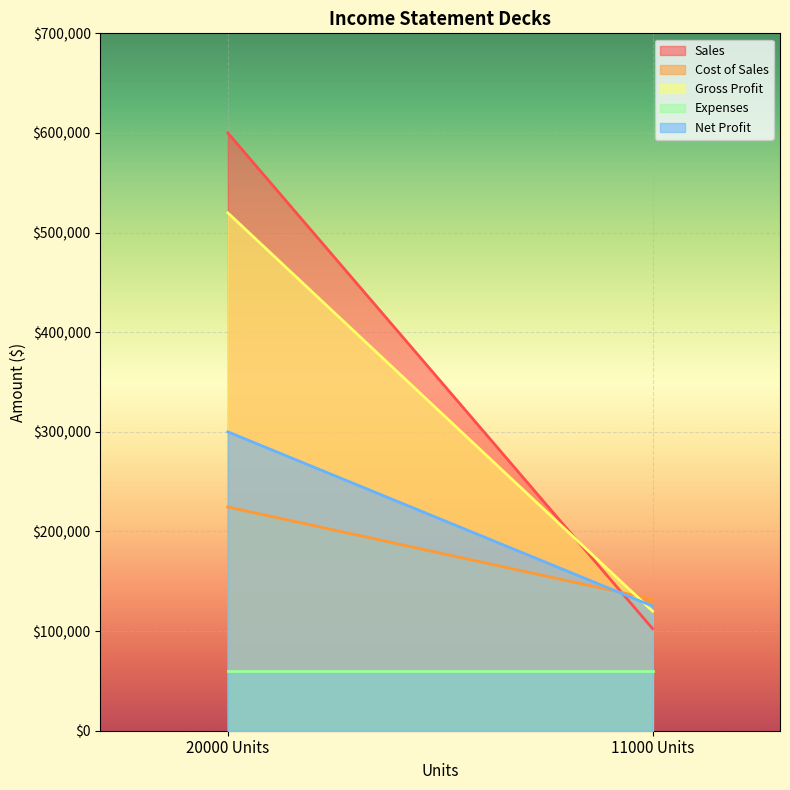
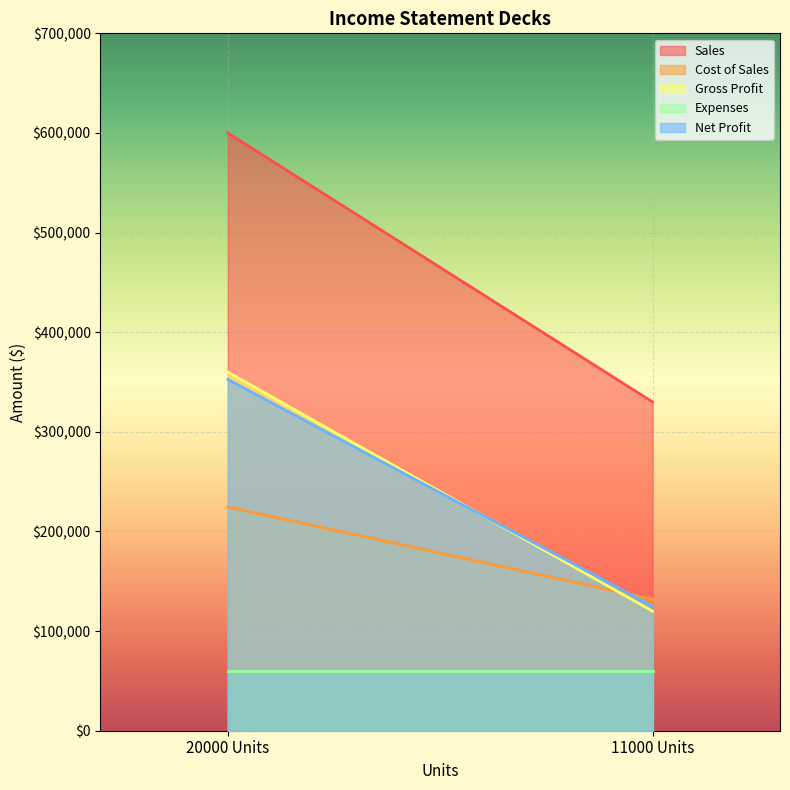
Gross Profit, 20000 Units: $520,000 -> $360,000
Net Profit, 20000 Units: $300,000 -> $350,000
Sales, 11000 Units: $100,000 -> $330,000
